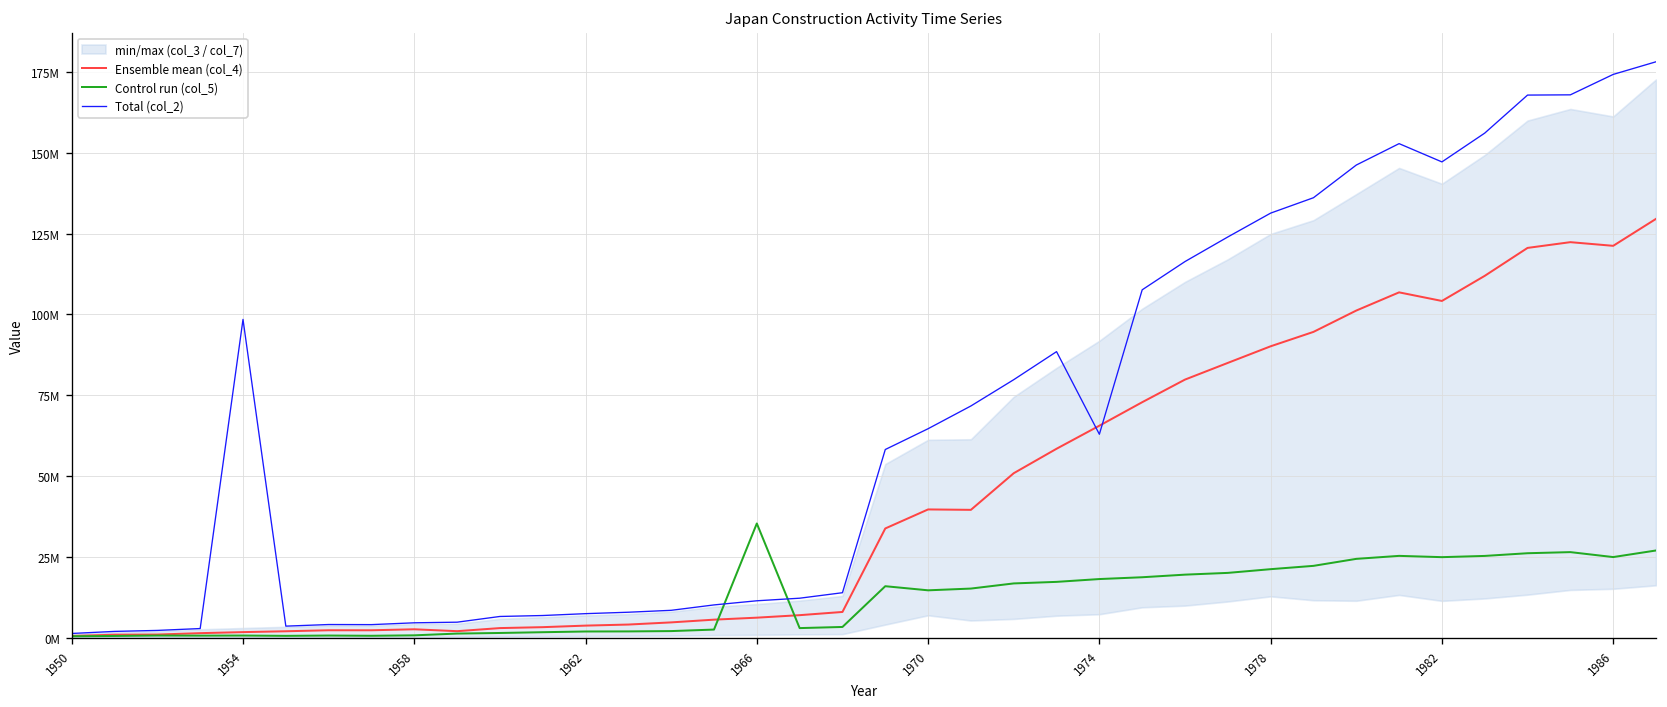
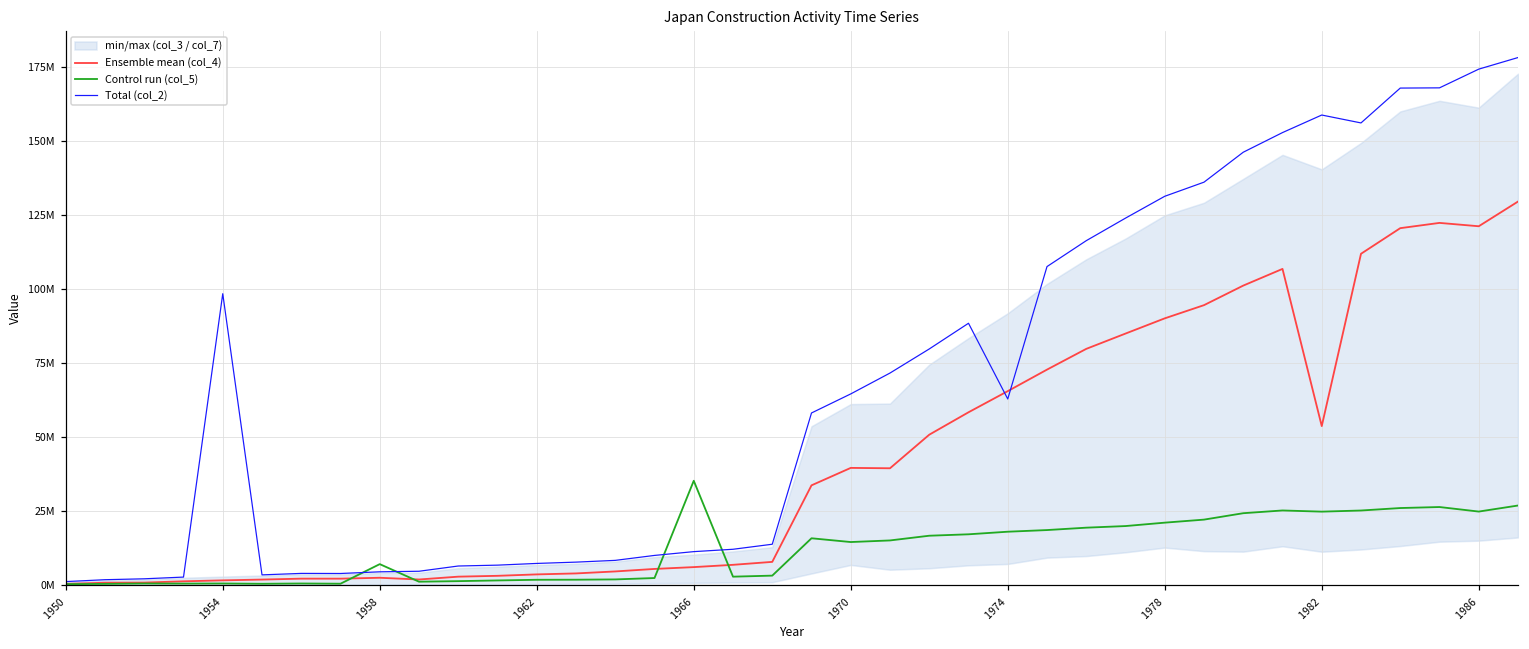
Control run (col_5), 1958: 1000000 -> 7000000
Ensemble mean (col_4), 1982: 104000000 -> 54000000
Total (col_2), 1982: 147000000 -> 159000000
